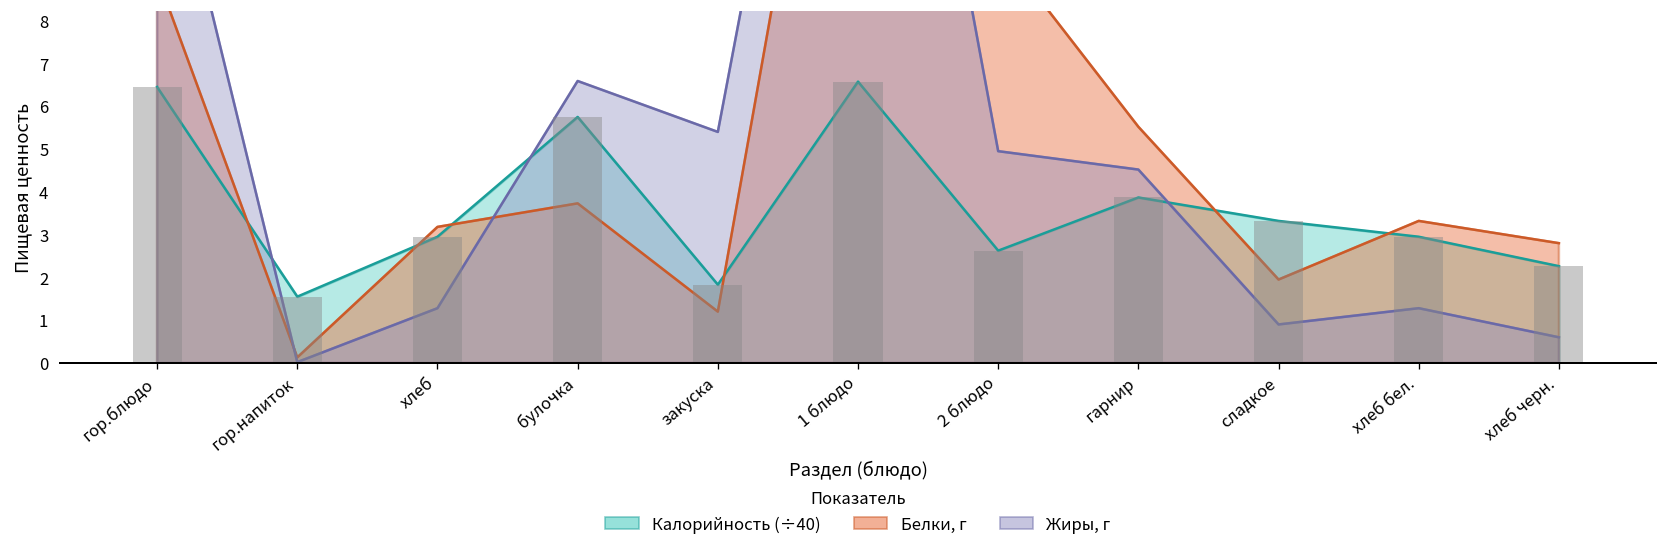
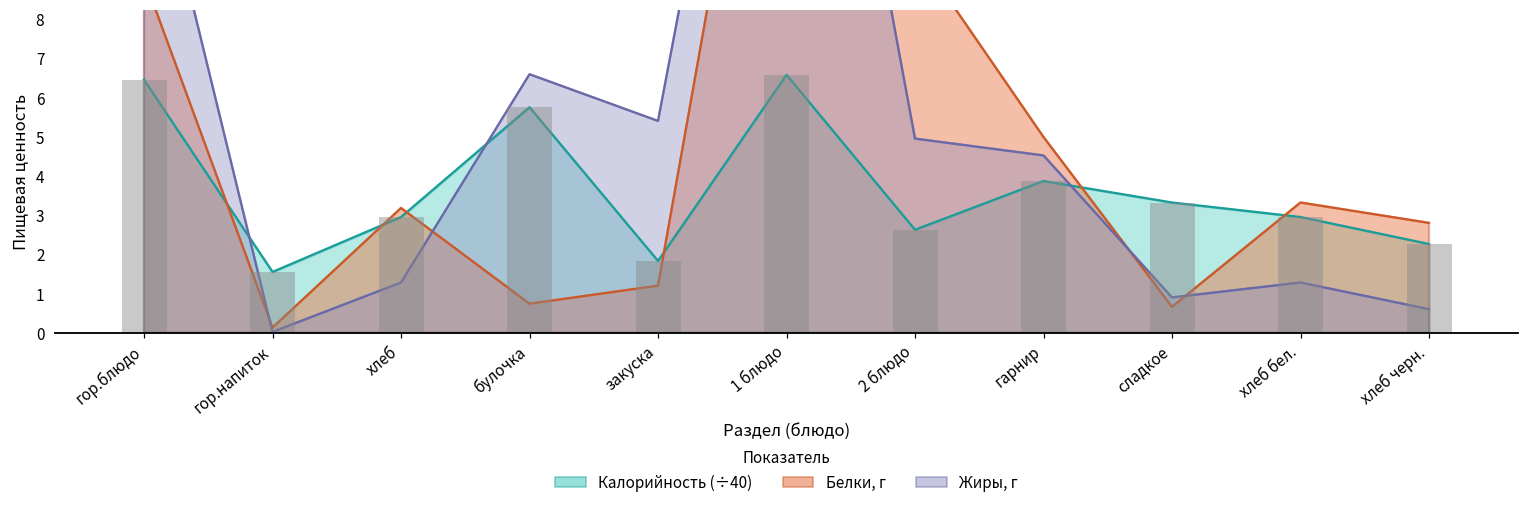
Белки, г, булочка: 3.7 -> 0.7
Белки, г, гарнир: 5.5 -> 5.0
Белки, г, сладкое: 2.0 -> 0.7
